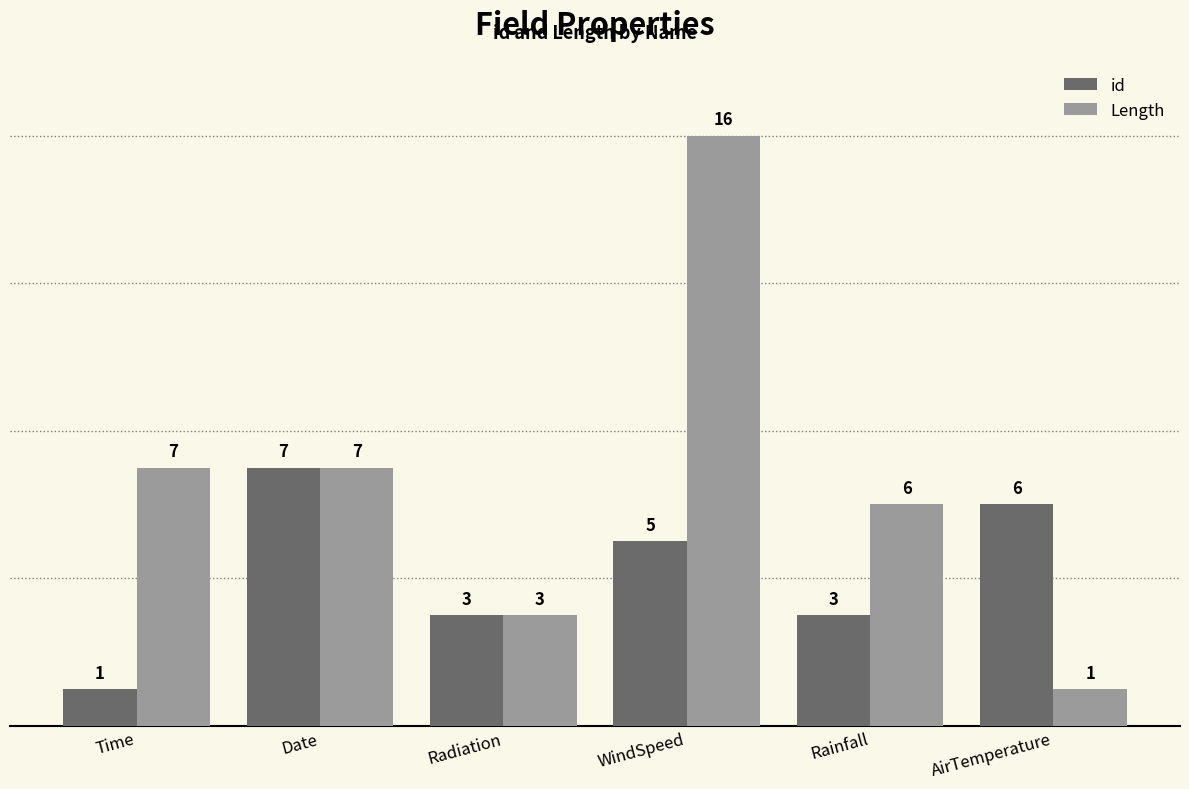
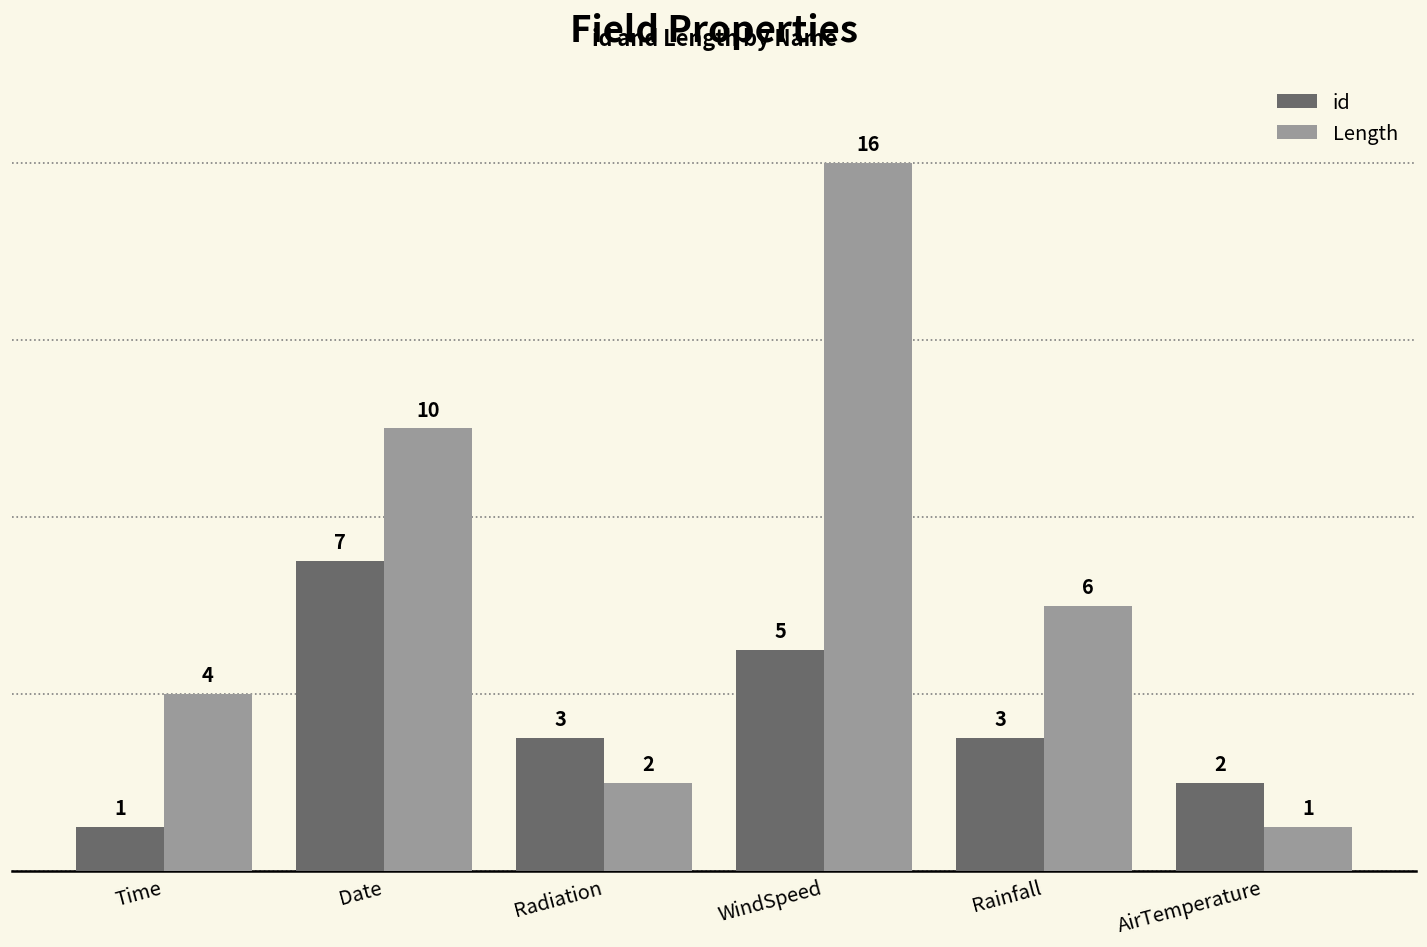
Length, Time: 7 -> 4
Length, Date: 7 -> 10
Length, Radiation: 3 -> 2
id, AirTemperature: 6 -> 2
